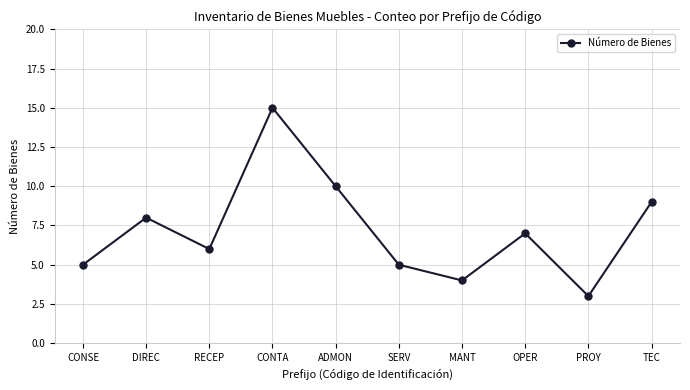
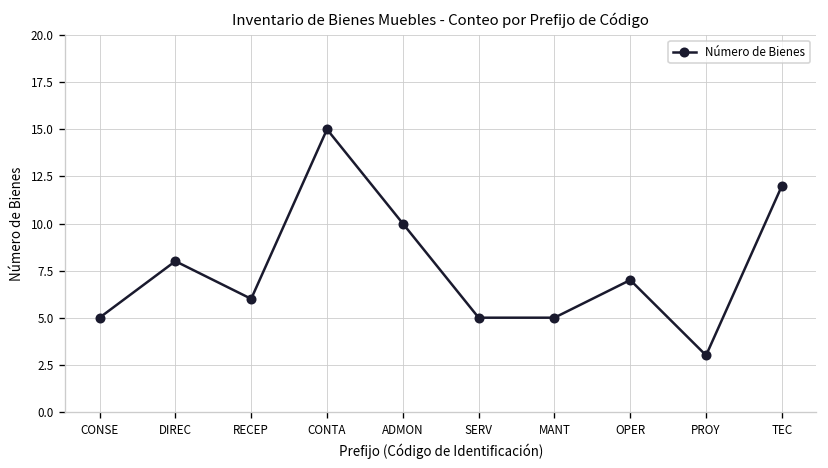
MANT: 4 -> 5
TEC: 9 -> 12
